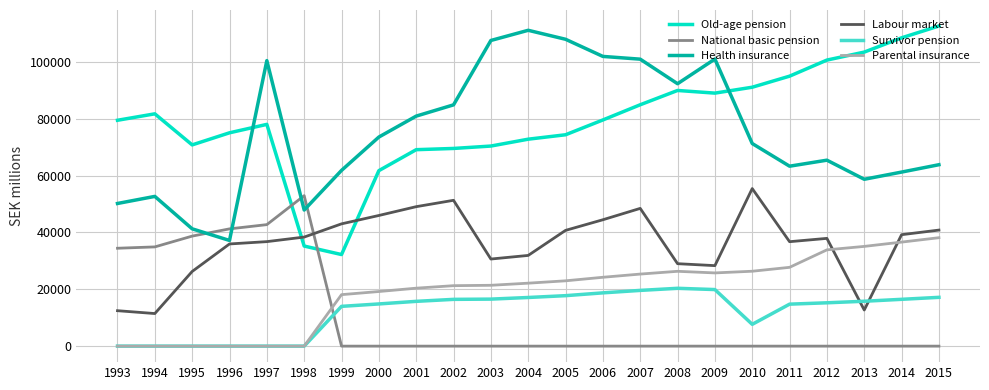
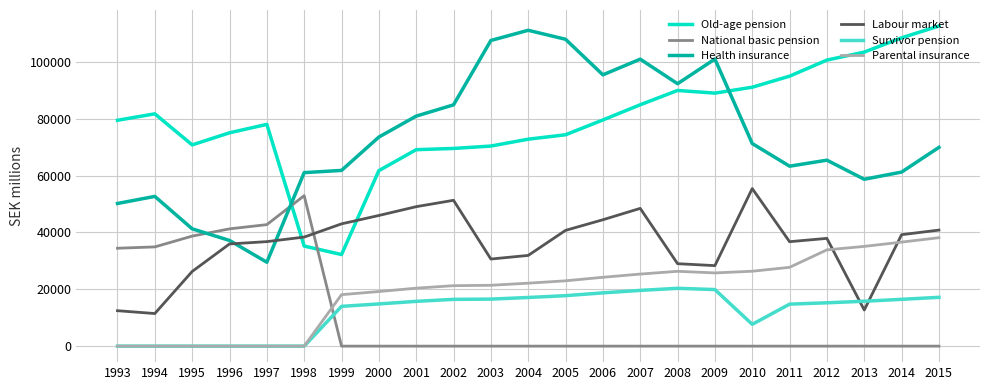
Health insurance, 1997: 100000 -> 30000
Health insurance, 1998: 48000 -> 61000
Health insurance, 2006: 102000 -> 95000
Health insurance, 2015: 64000 -> 70000
